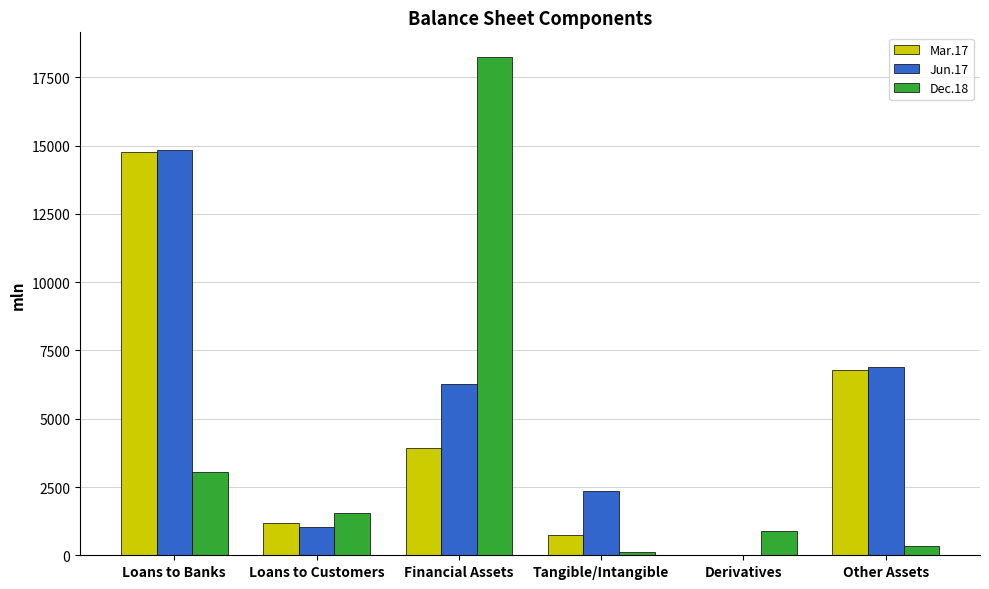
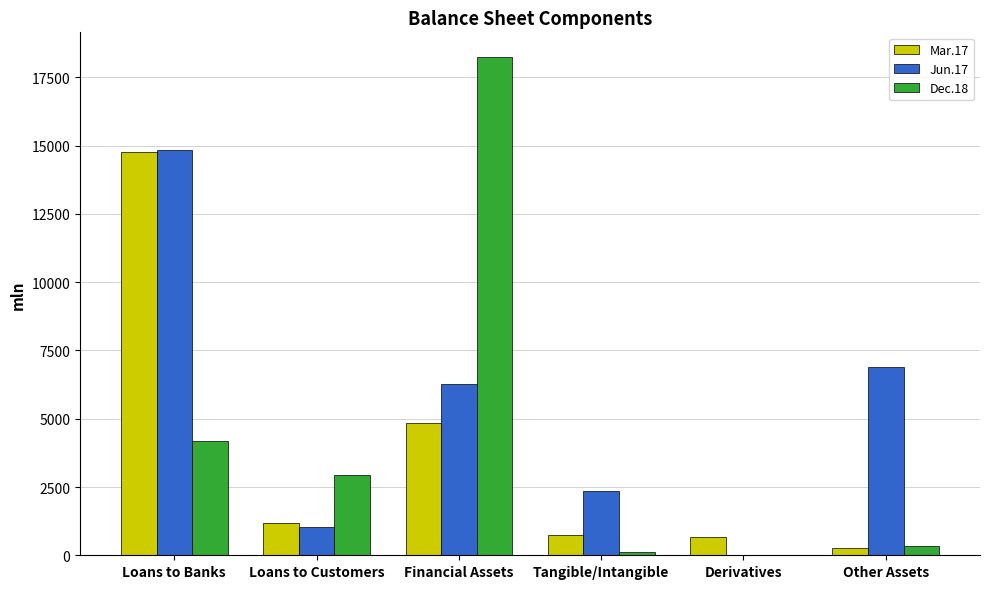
Dec.18, Loans to Banks: 3100 -> 4200
Dec.18, Loans to Customers: 1500 -> 3000
Mar.17, Financial Assets: 3900 -> 4800
Mar.17, Derivatives: 0 -> 700
Dec.18, Derivatives: 900 -> 0
Mar.17, Other Assets: 6800 -> 300
